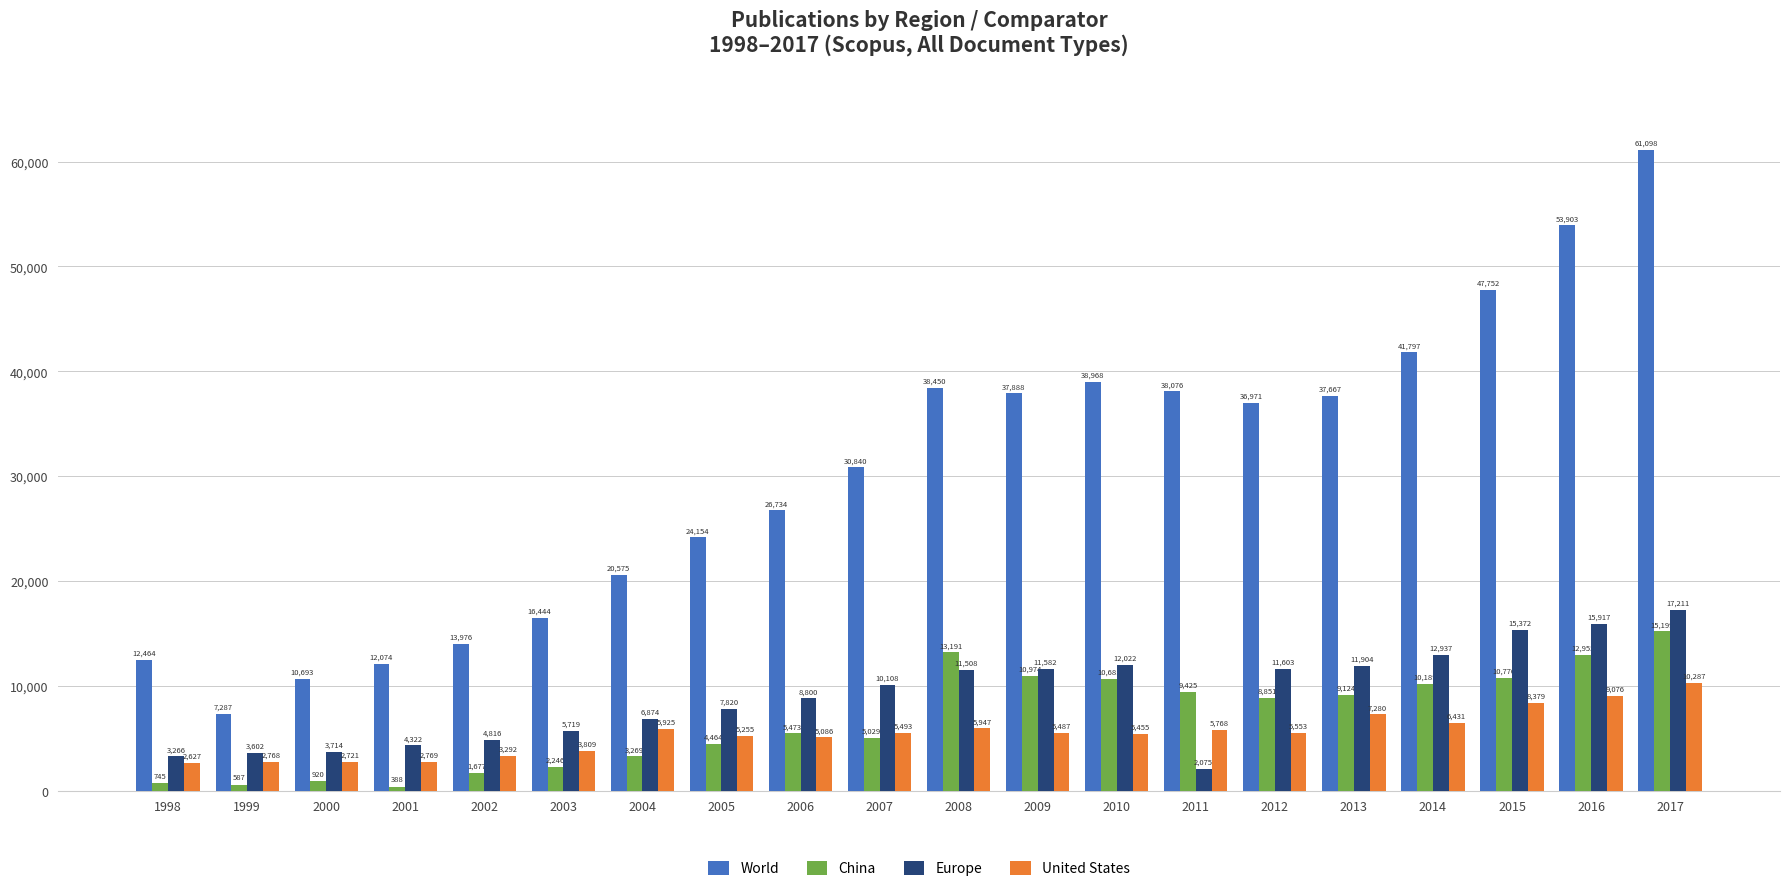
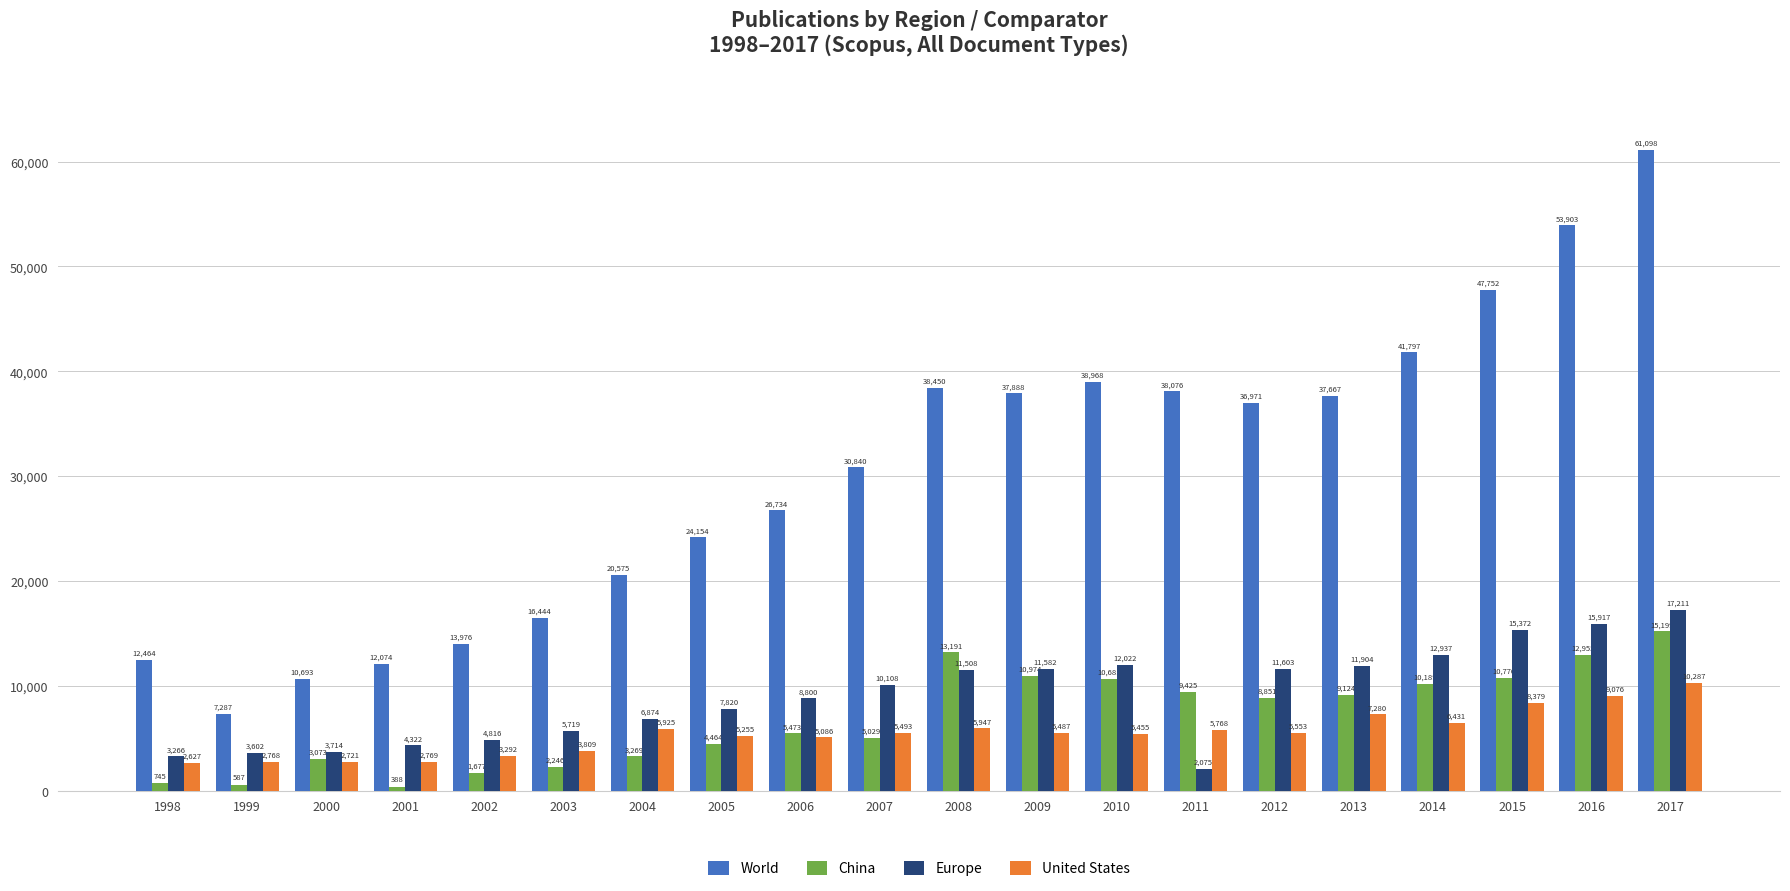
China, 2000: 920 -> 3,073
